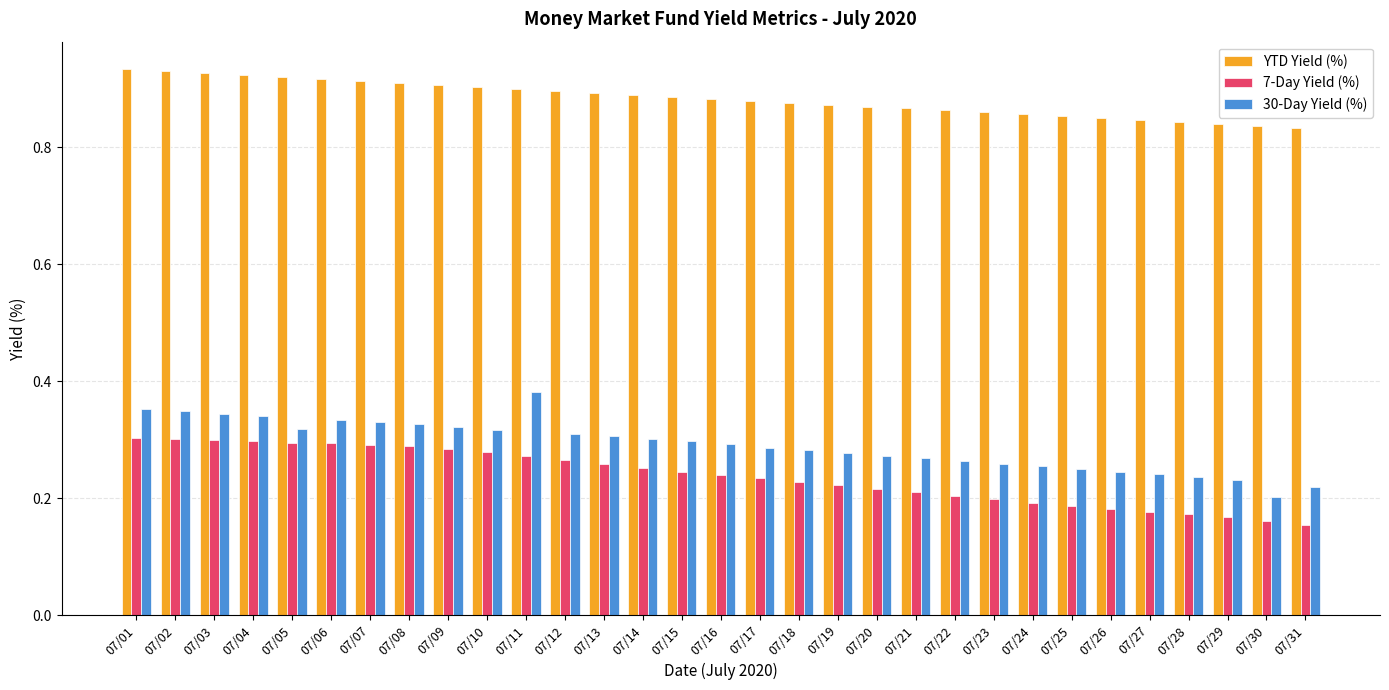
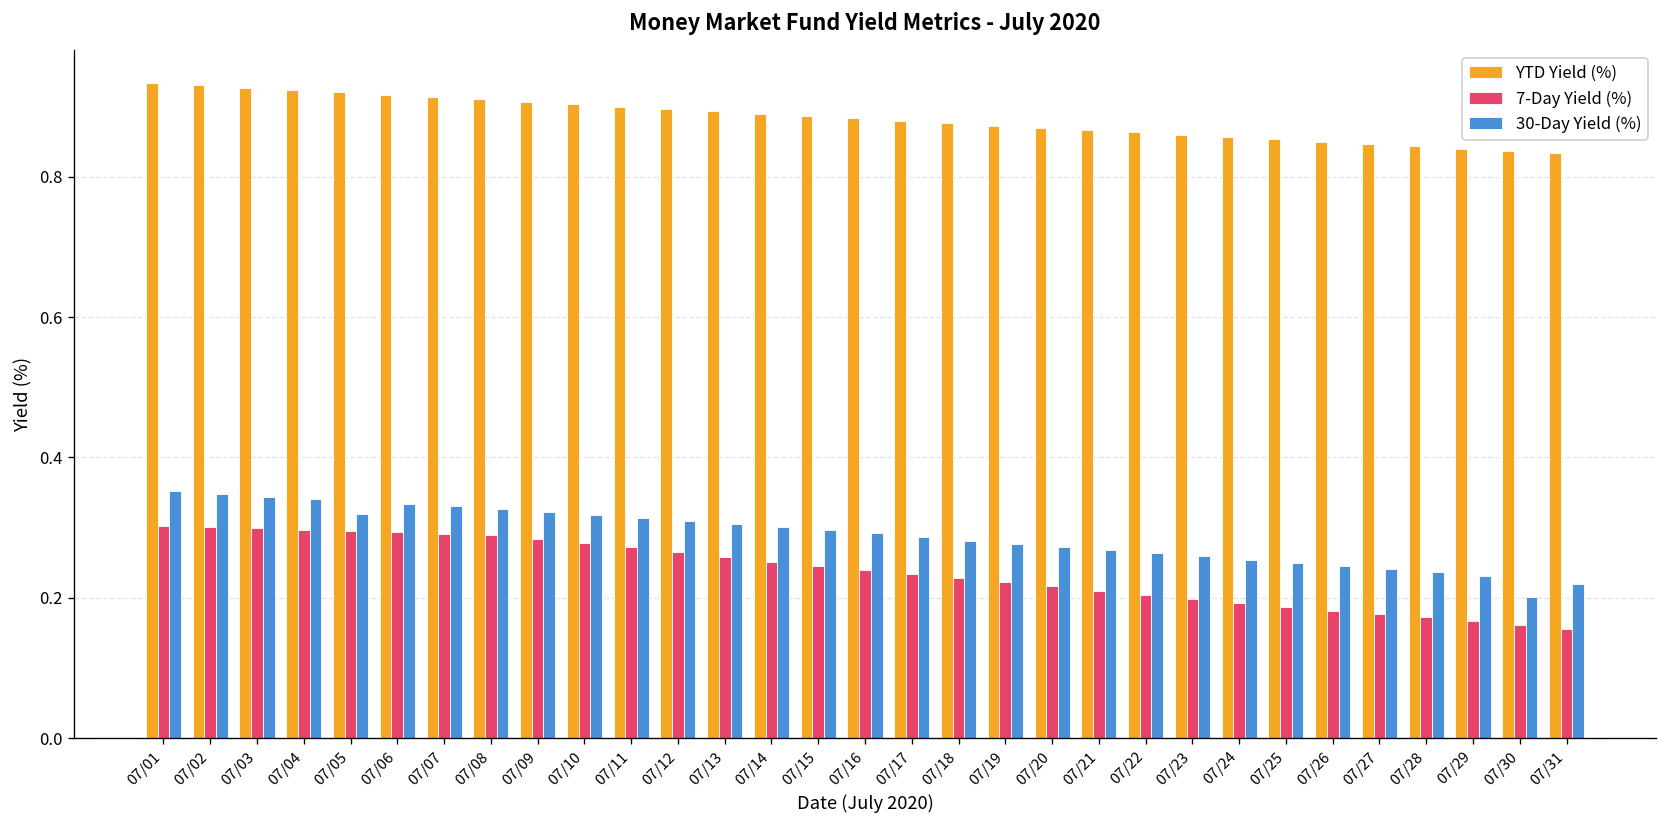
30-Day Yield (%), 07/11: 0.38 -> 0.31
